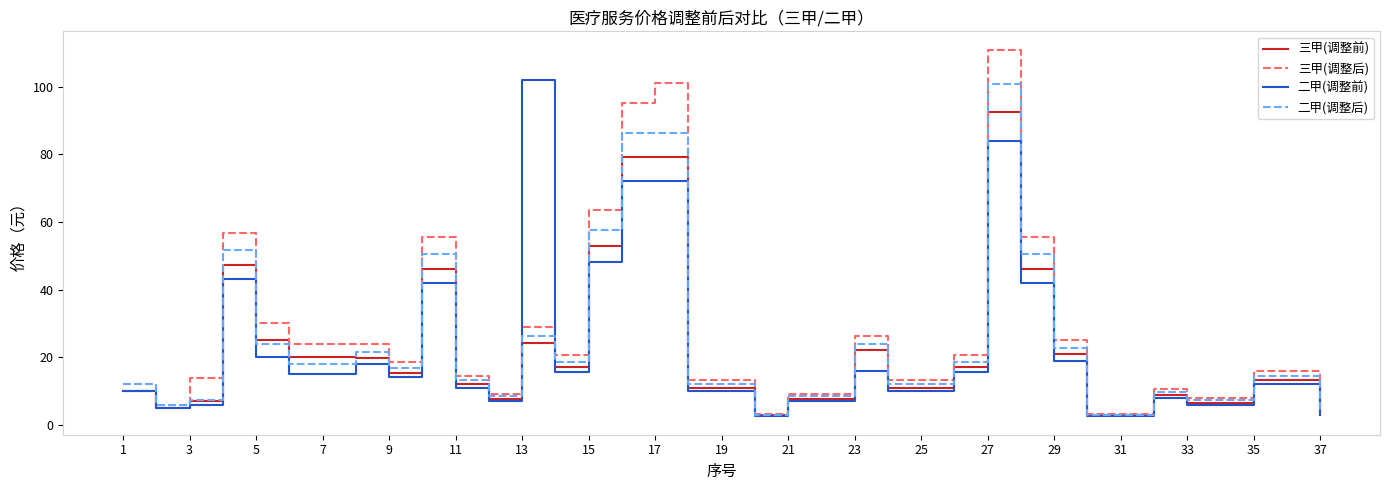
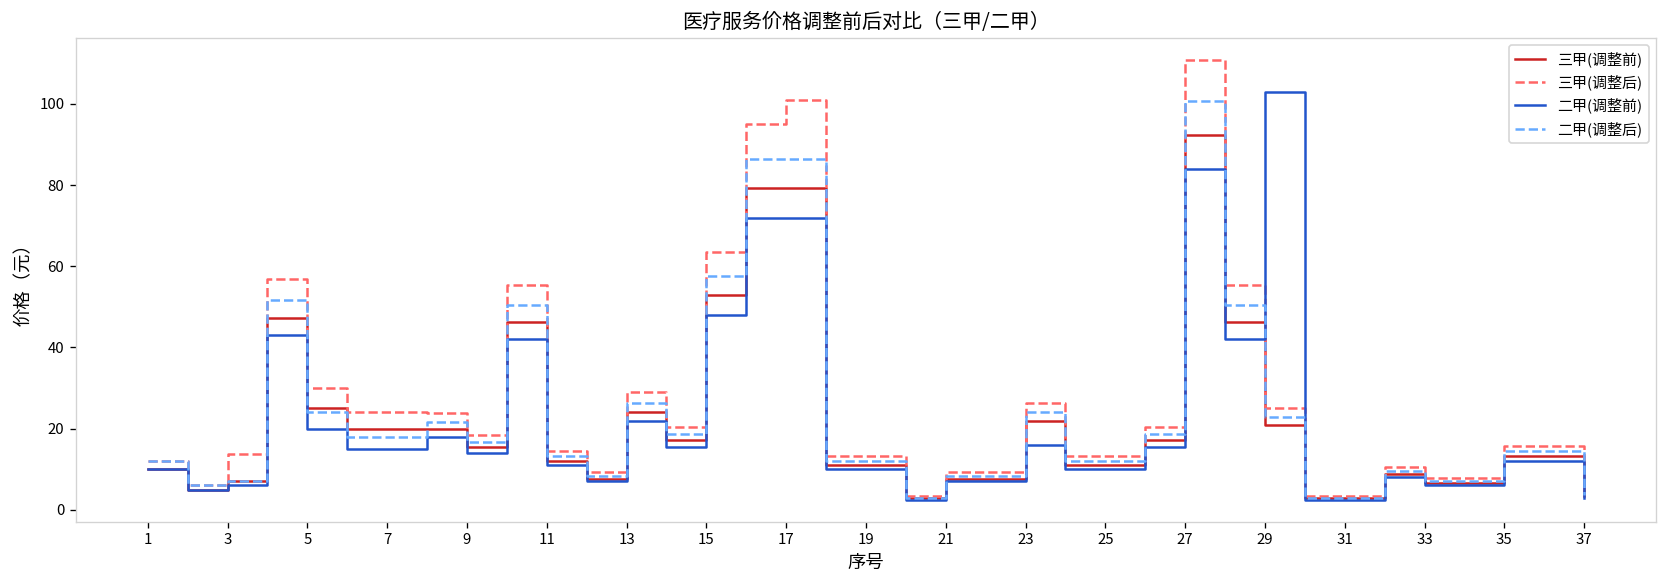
二甲(调整前), 13: 102 -> 22
二甲(调整前), 29: 19 -> 103
